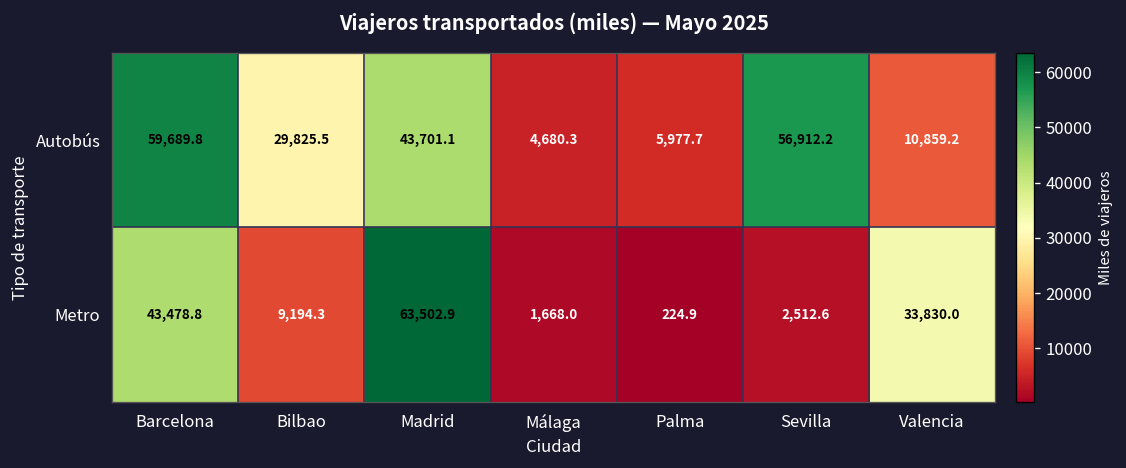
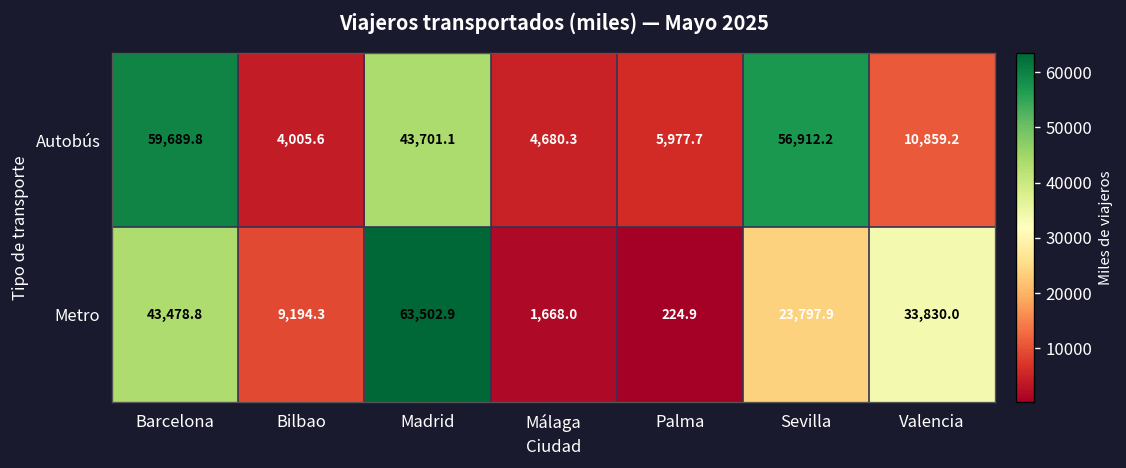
Autobús, Bilbao: 29,825.5 -> 4,005.6
Metro, Sevilla: 2,512.6 -> 23,797.9
